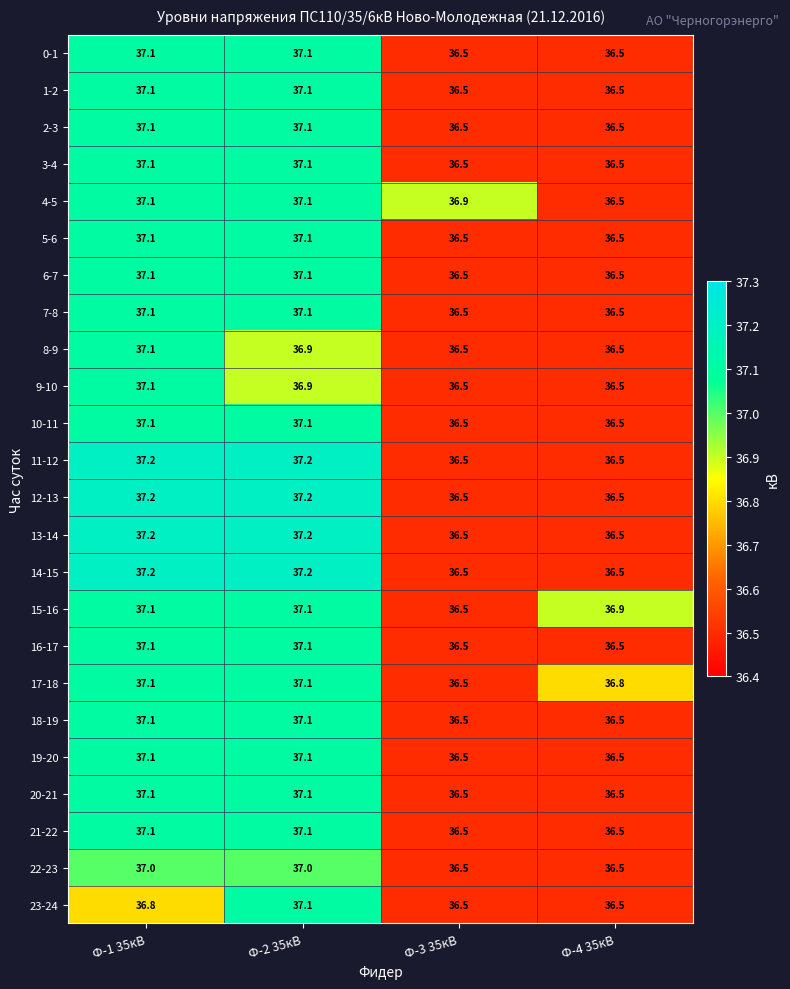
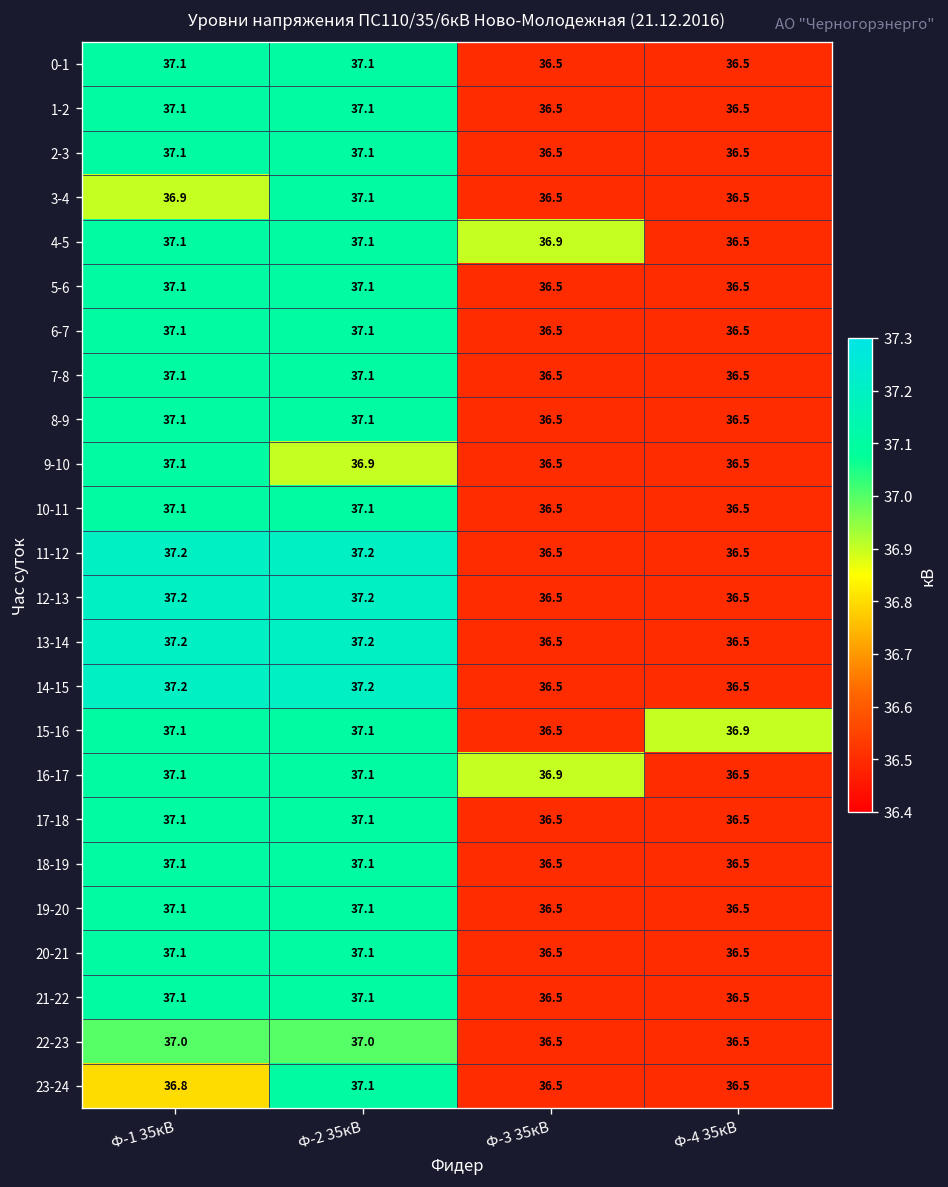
3-4, Ф-1 35кВ: 37.1 -> 36.9
8-9, Ф-2 35кВ: 36.9 -> 37.1
16-17, Ф-3 35кВ: 36.5 -> 36.9
17-18, Ф-4 35кВ: 36.8 -> 36.5
